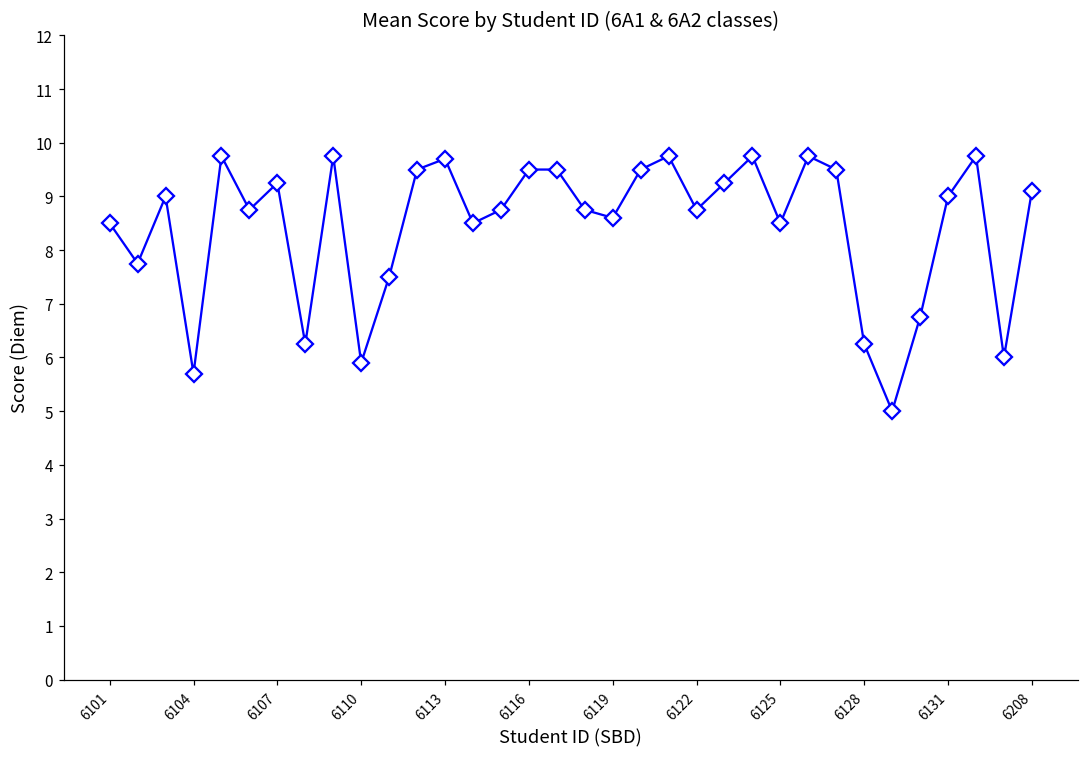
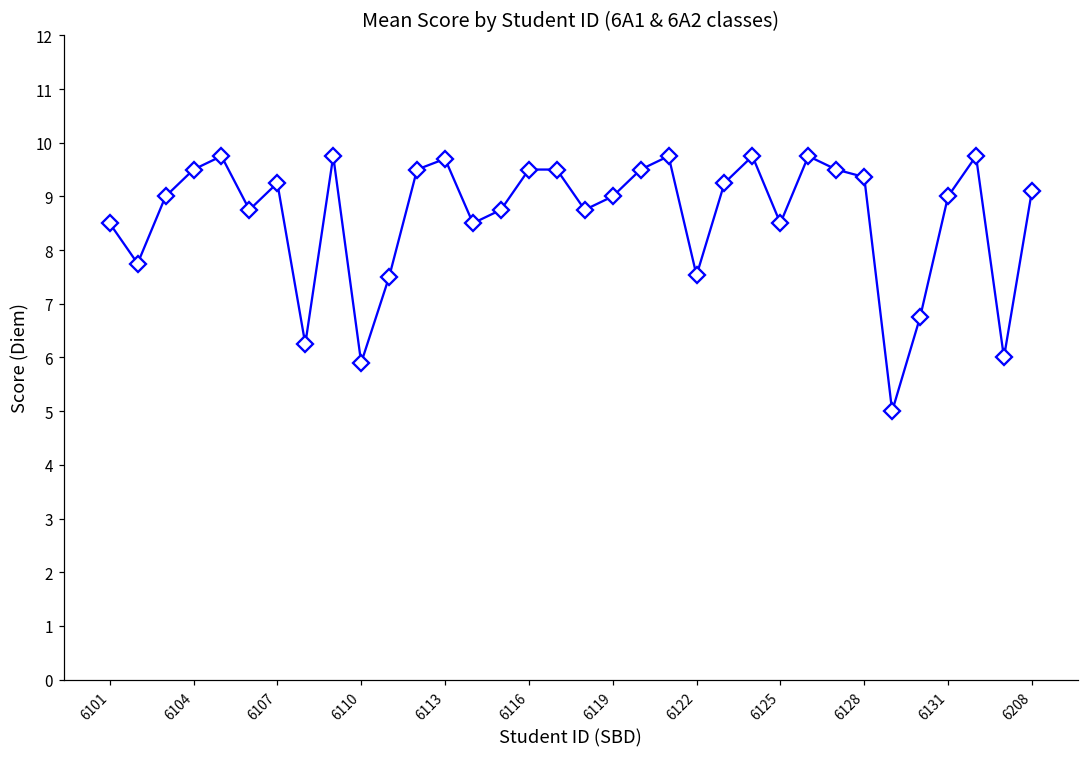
6104: 5.7 -> 9.5
6119: 8.6 -> 9.0
6122: 8.8 -> 7.5
6128: 6.3 -> 9.4
